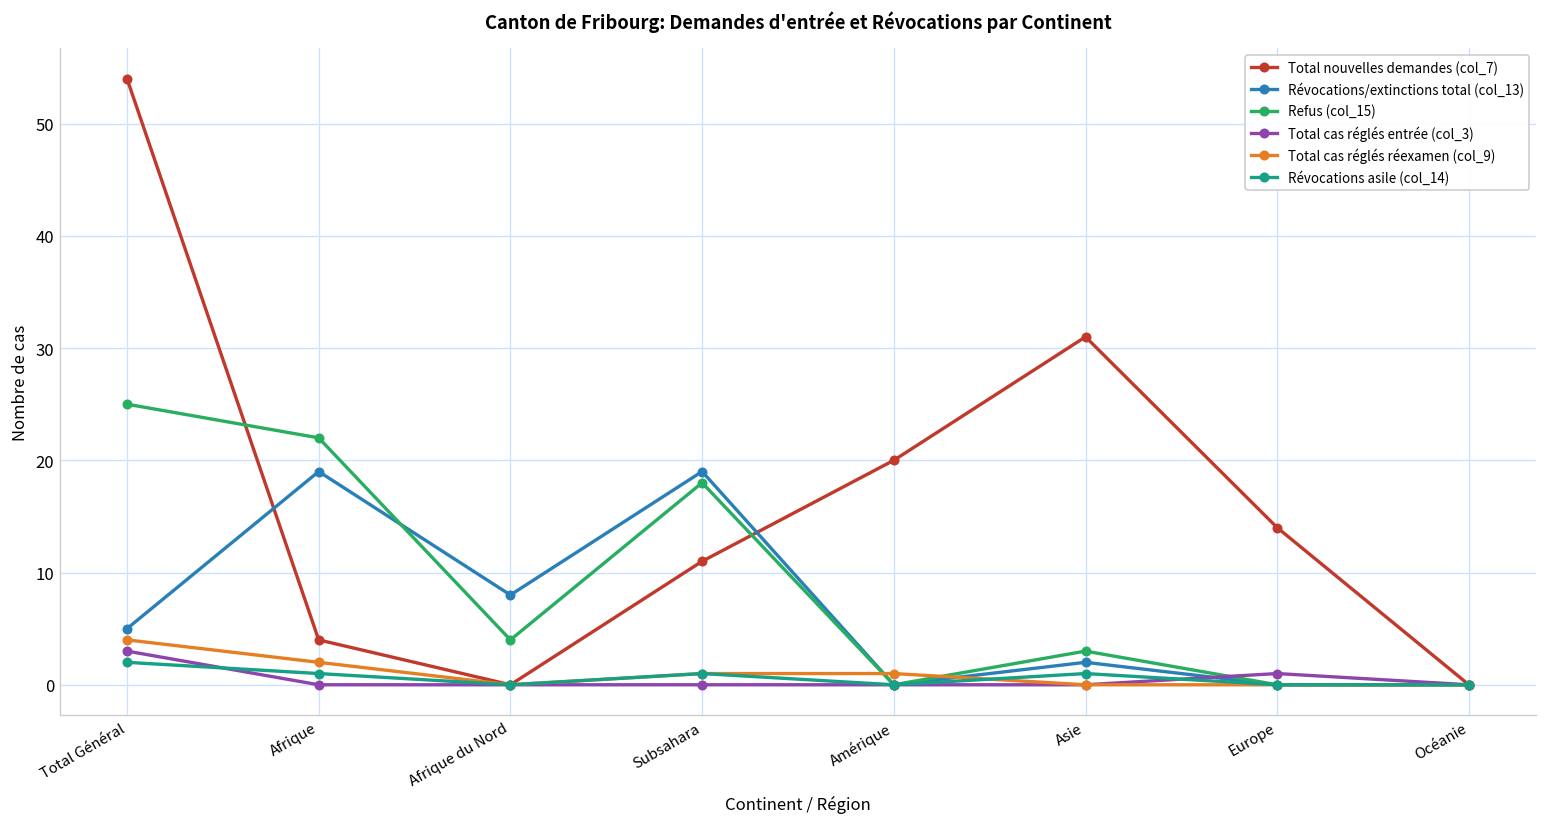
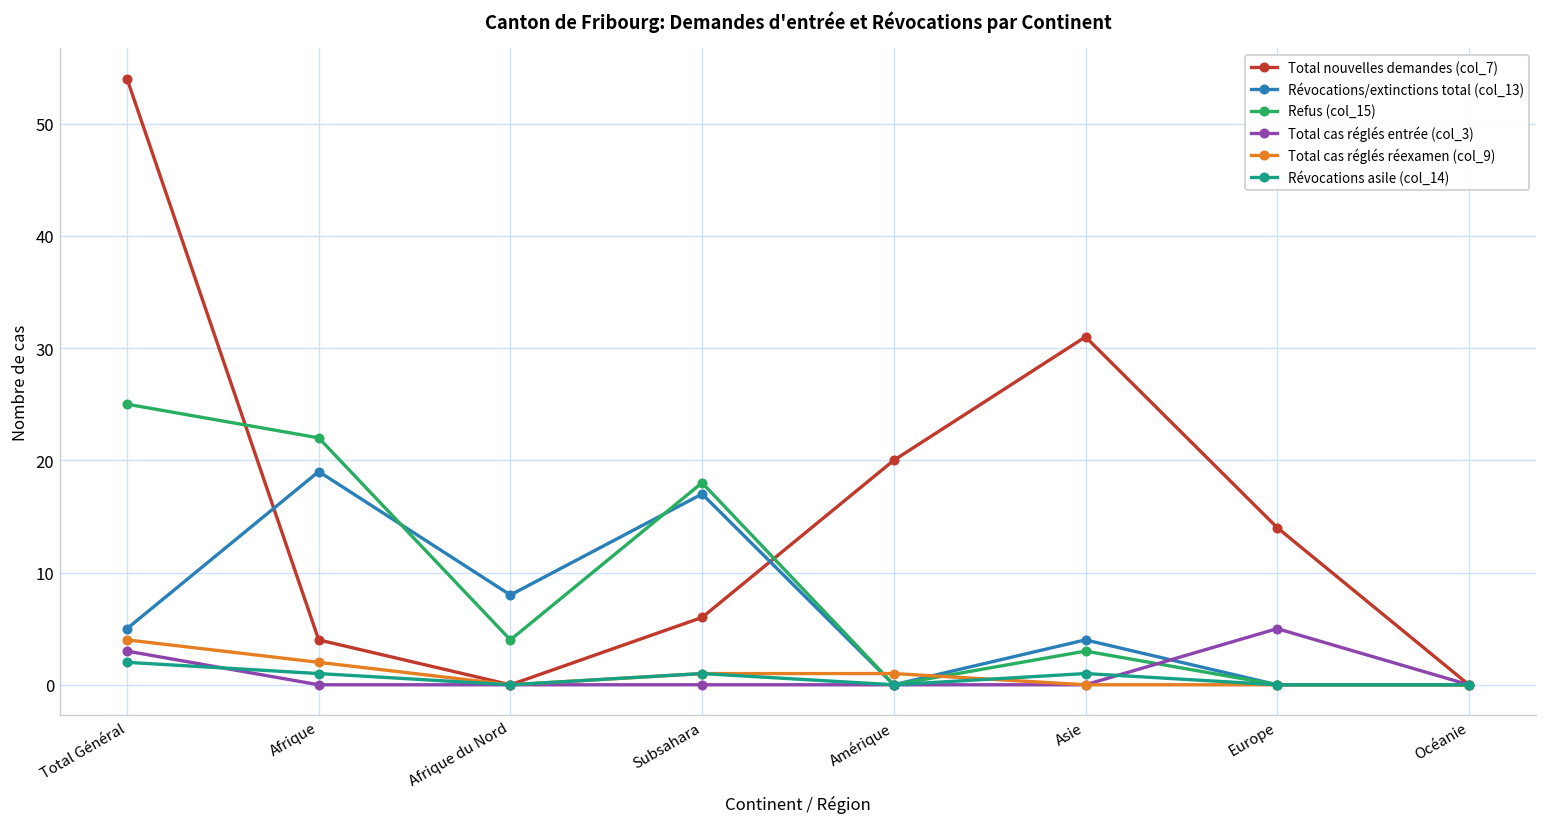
Total nouvelles demandes (col_7), Subsahara: 11 -> 6
Révocations/extinctions total (col_13), Subsahara: 19 -> 17
Révocations/extinctions total (col_13), Asie: 2 -> 4
Total cas réglés entrée (col_3), Europe: 1 -> 5
